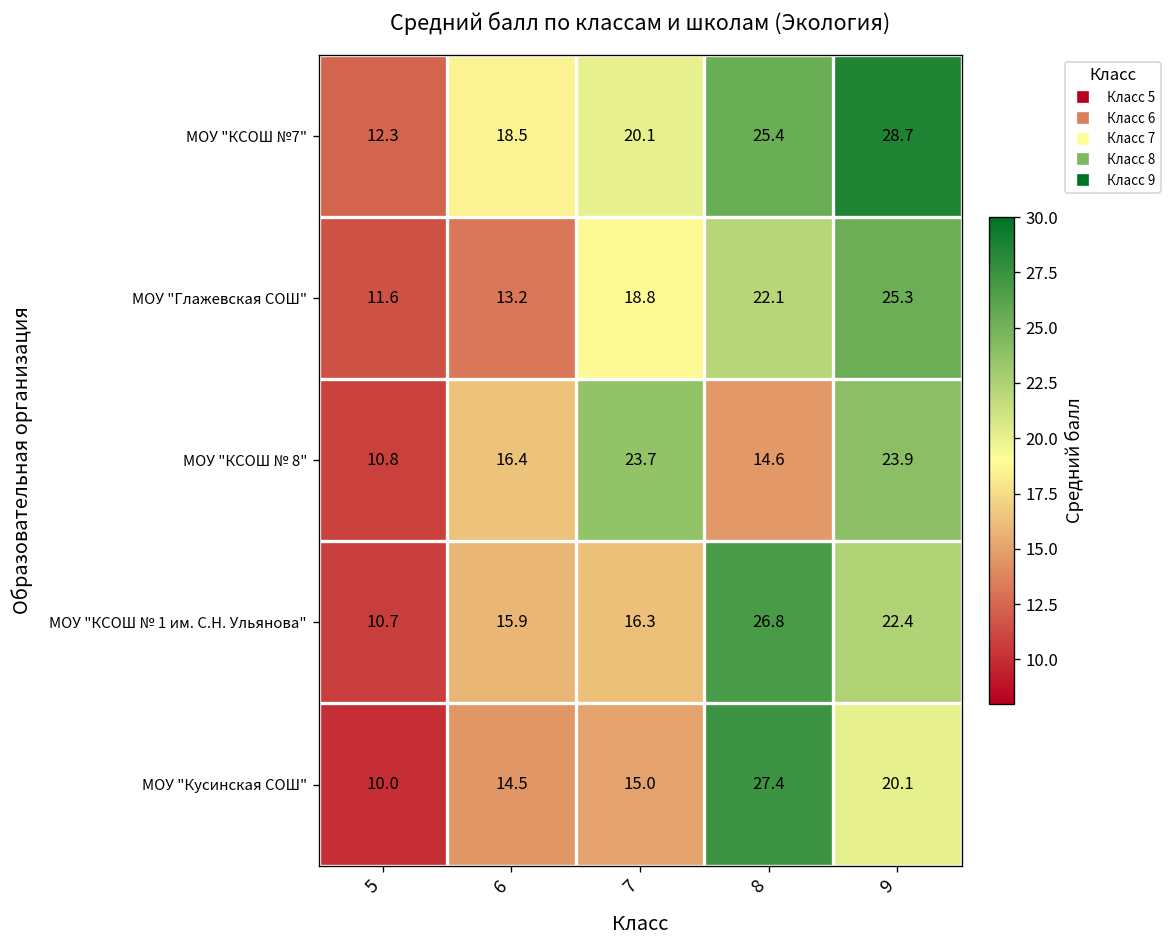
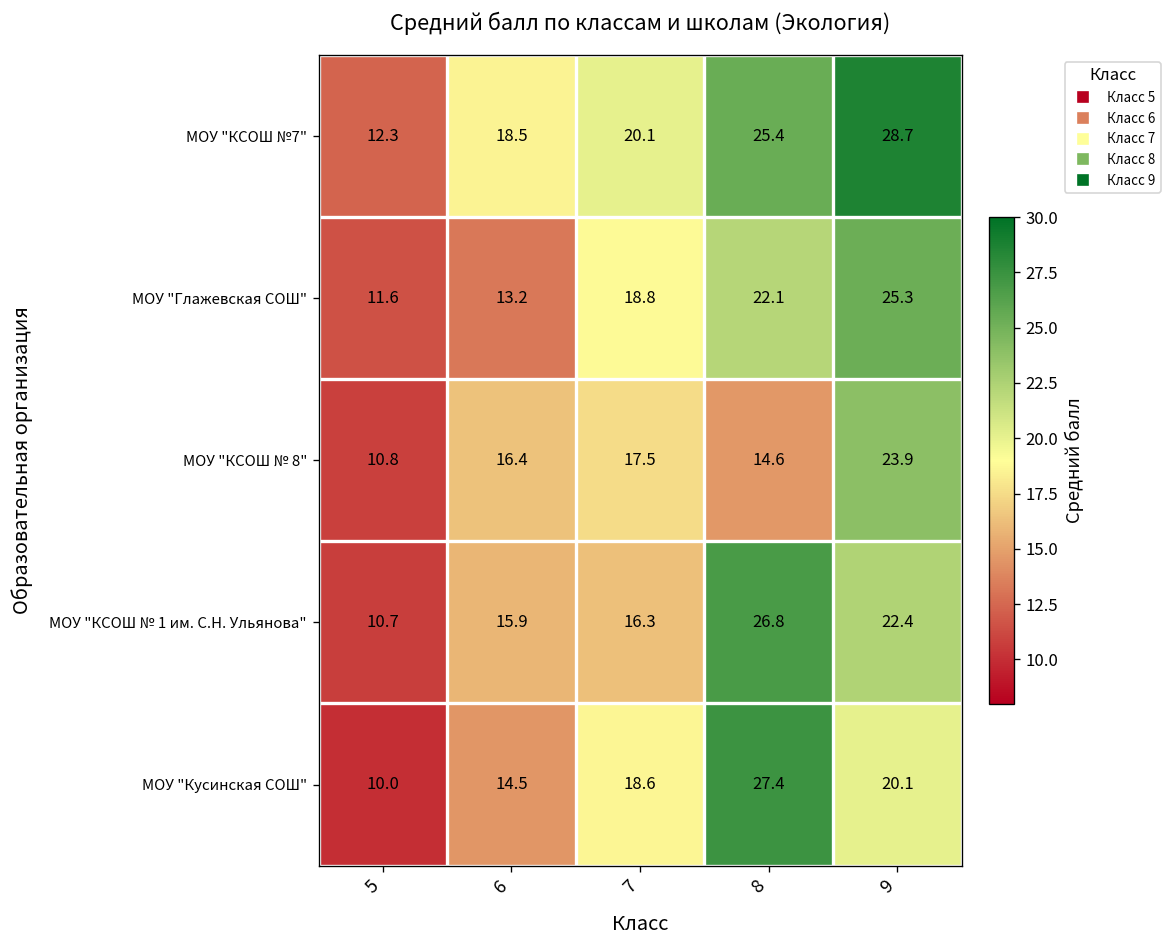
МОУ "КСОШ № 8", 7: 23.7 -> 17.5
МОУ "Кусинская СОШ", 7: 15.0 -> 18.6
